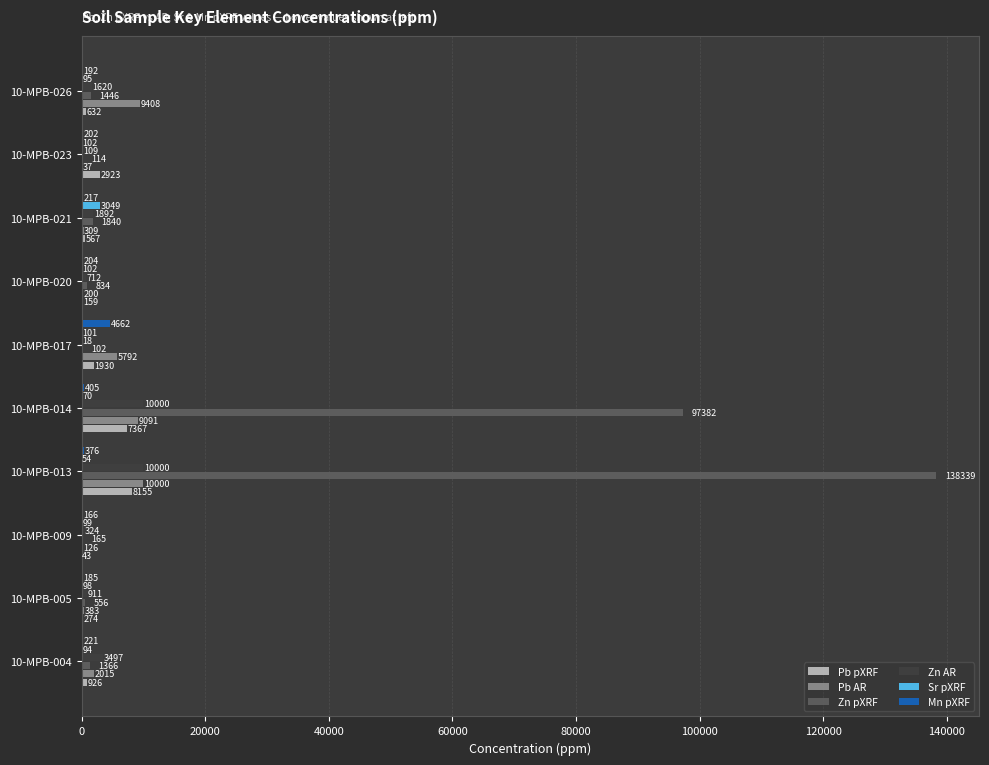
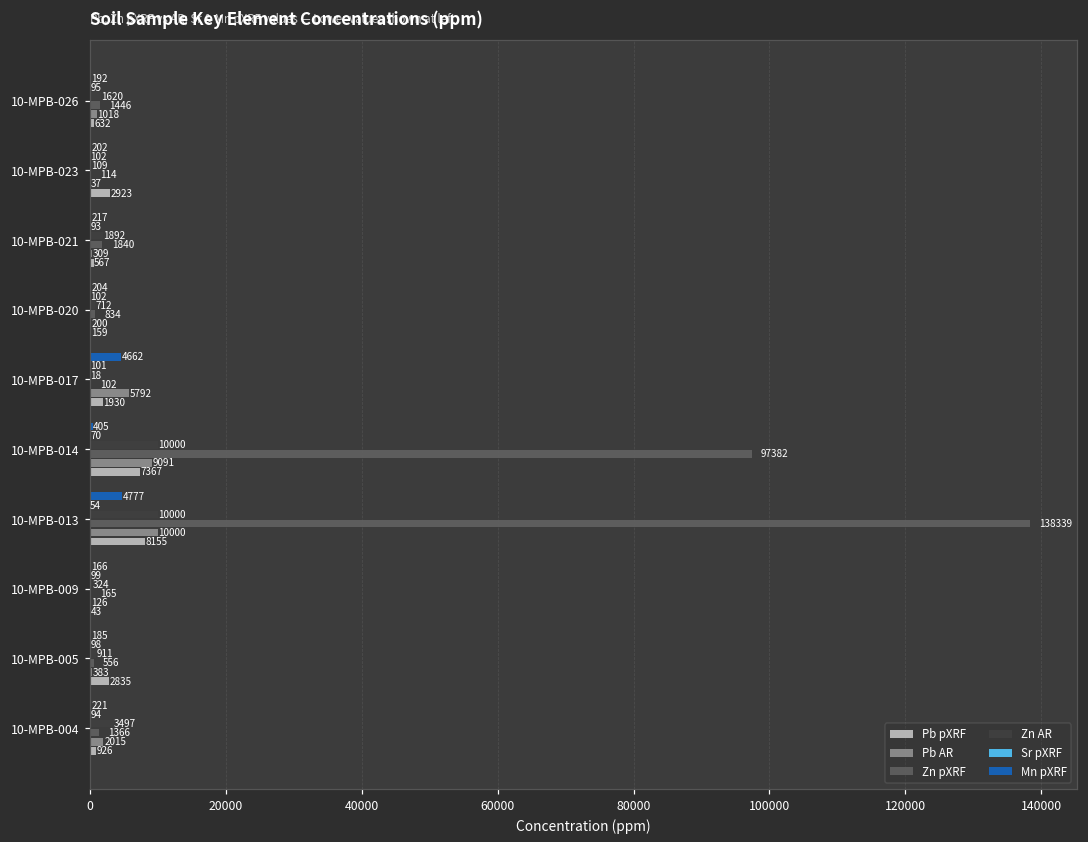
Pb AR, 10-MPB-026: 9408 -> 1018
Sr pXRF, 10-MPB-021: 3049 -> 93
Mn pXRF, 10-MPB-013: 376 -> 4777
Pb pXRF, 10-MPB-005: 274 -> 2835
